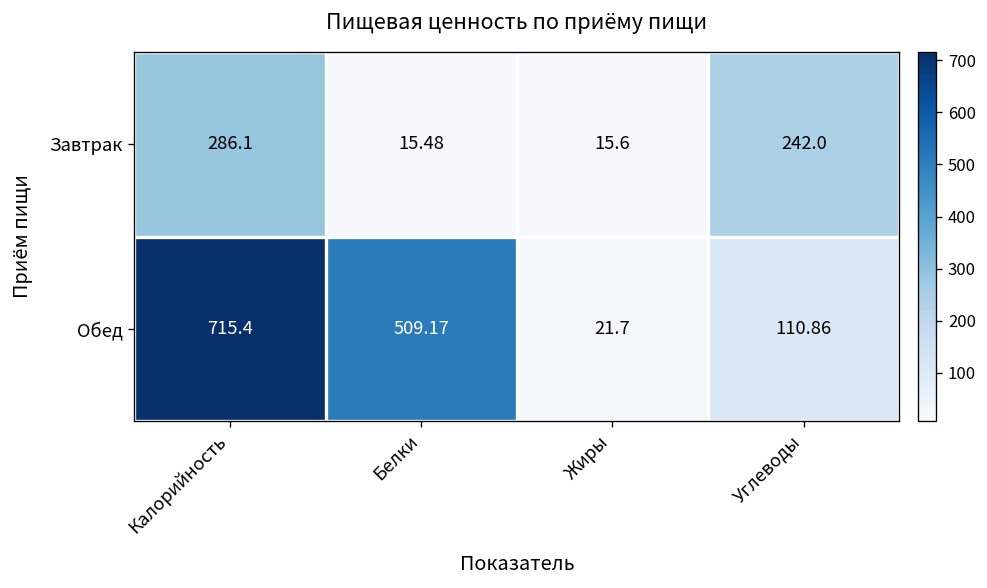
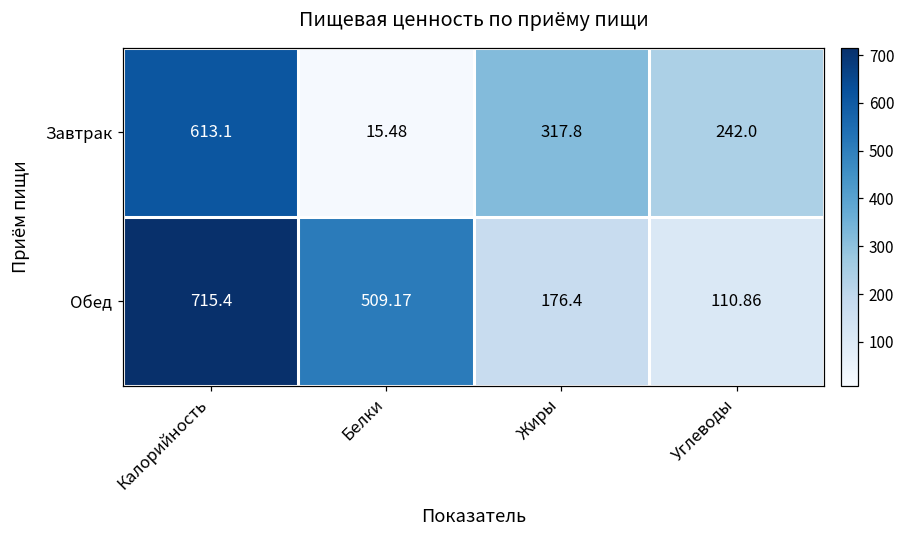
Завтрак, Калорийность: 286.1 -> 613.1
Завтрак, Жиры: 15.6 -> 317.8
Обед, Жиры: 21.7 -> 176.4
